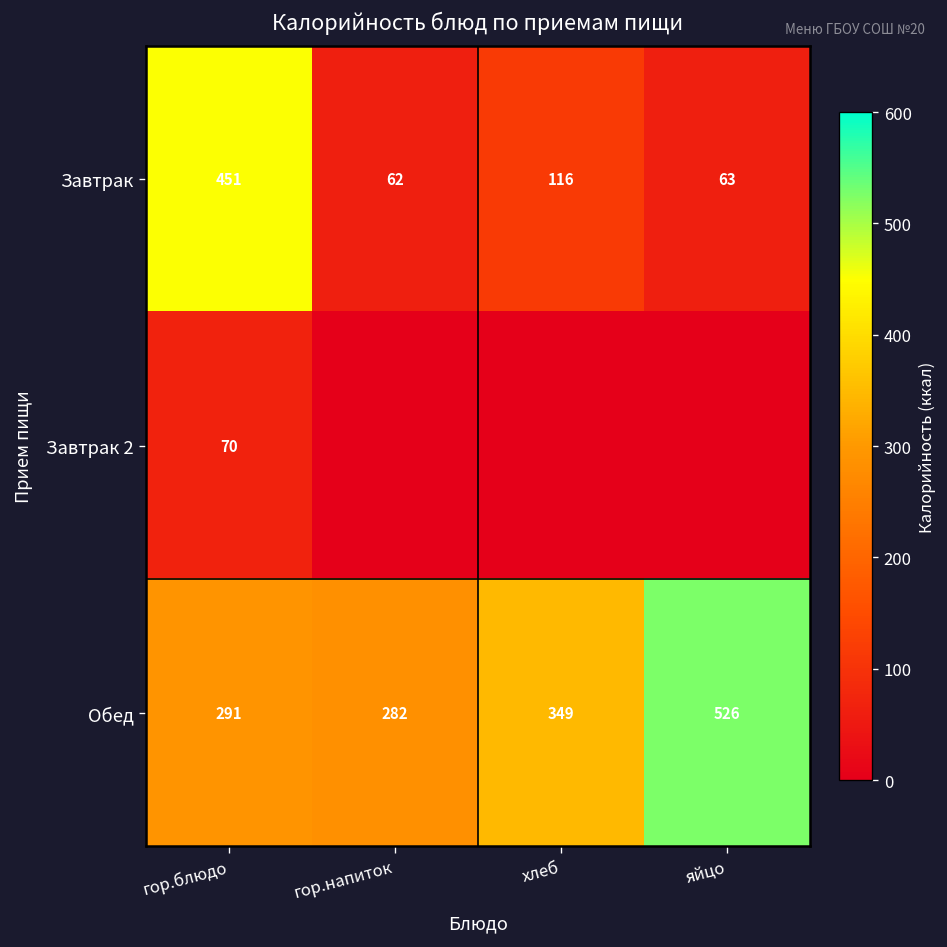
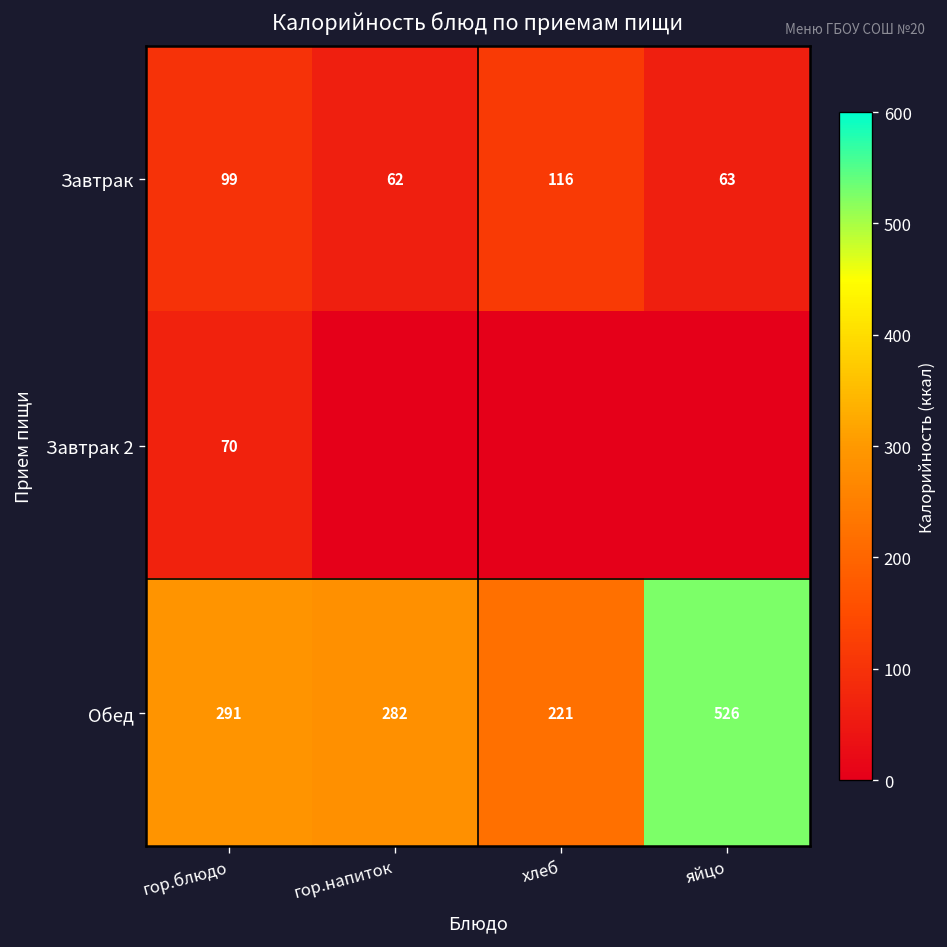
Завтрак, гор.блюдо: 451 -> 99
Обед, хлеб: 349 -> 221
